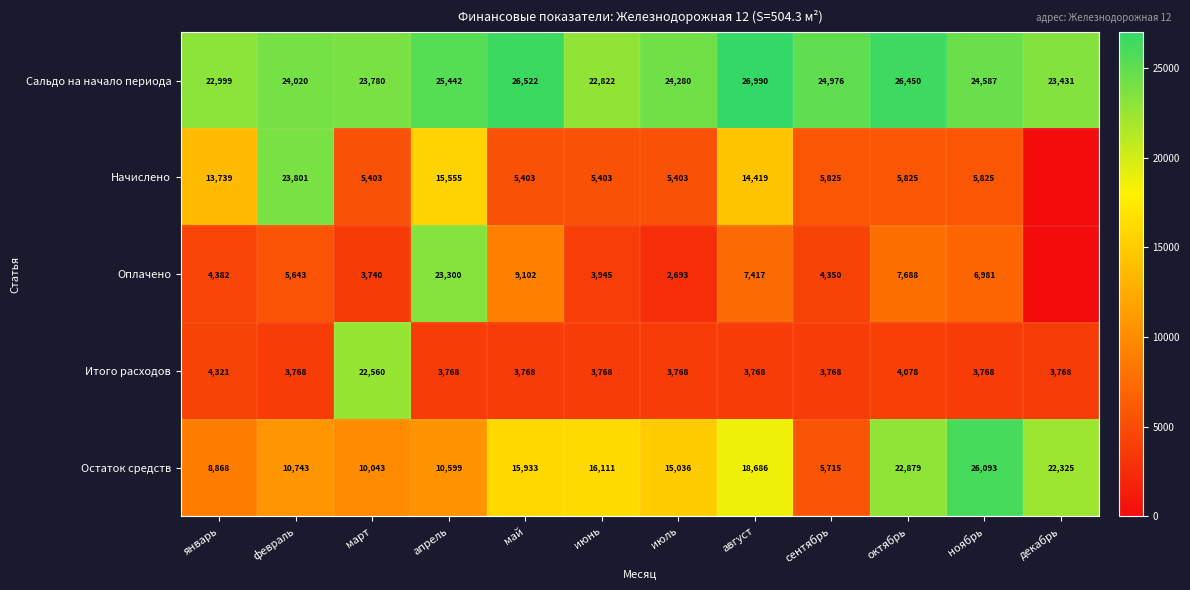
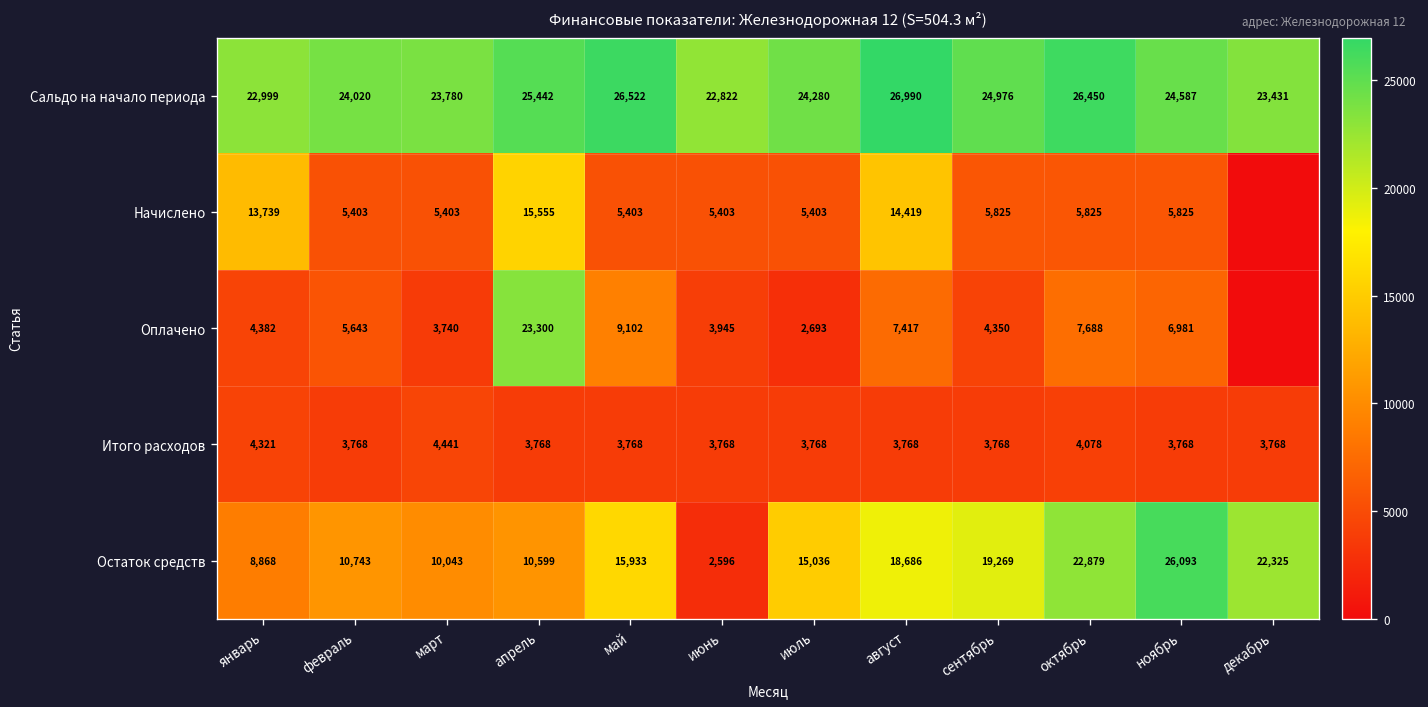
Начислено, февраль: 23,801 -> 5,403
Итого расходов, март: 22,560 -> 4,441
Остаток средств, июнь: 16,111 -> 2,596
Остаток средств, сентябрь: 5,715 -> 19,269
